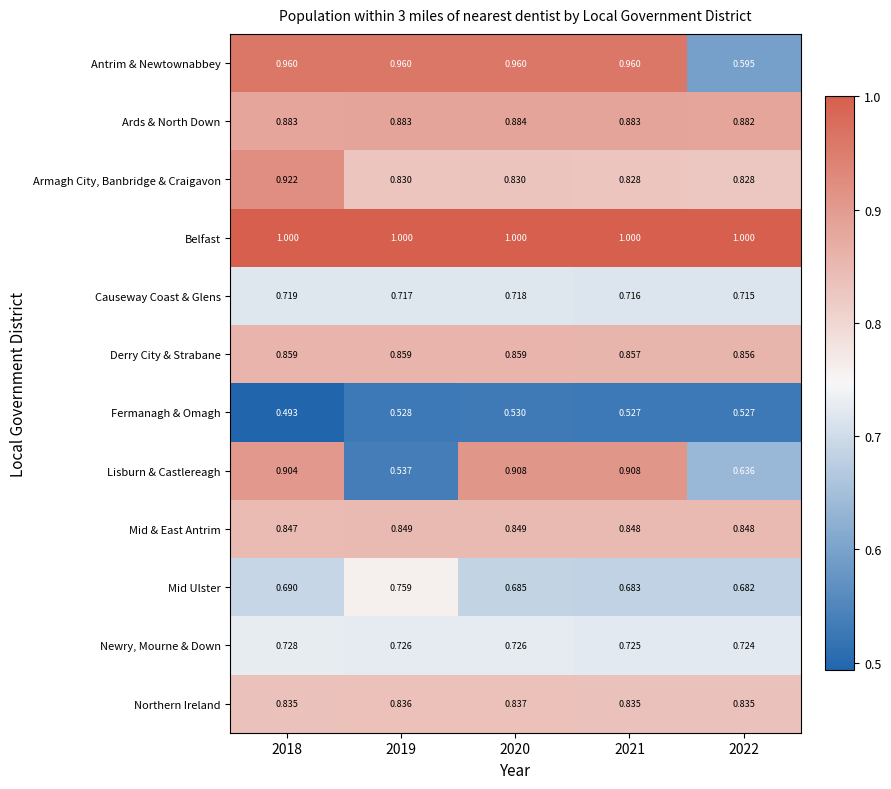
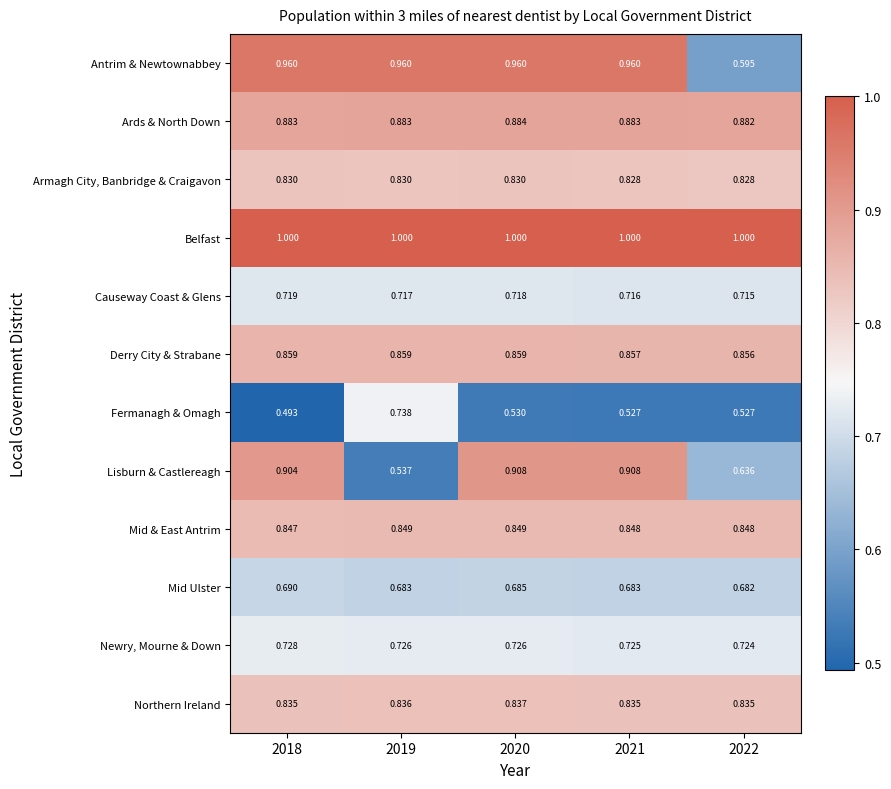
Armagh City, Banbridge & Craigavon, 2018: 0.922 -> 0.830
Fermanagh & Omagh, 2019: 0.528 -> 0.738
Mid Ulster, 2019: 0.759 -> 0.683
